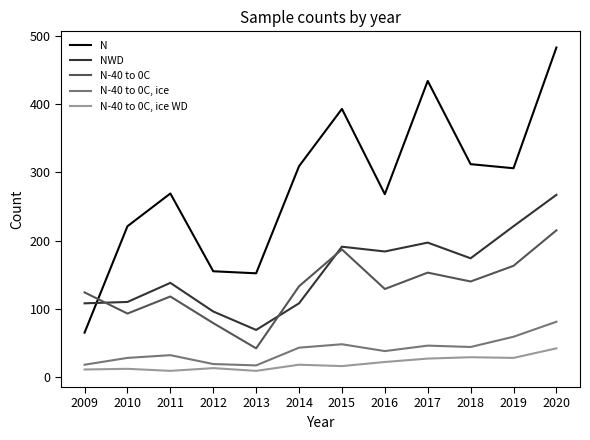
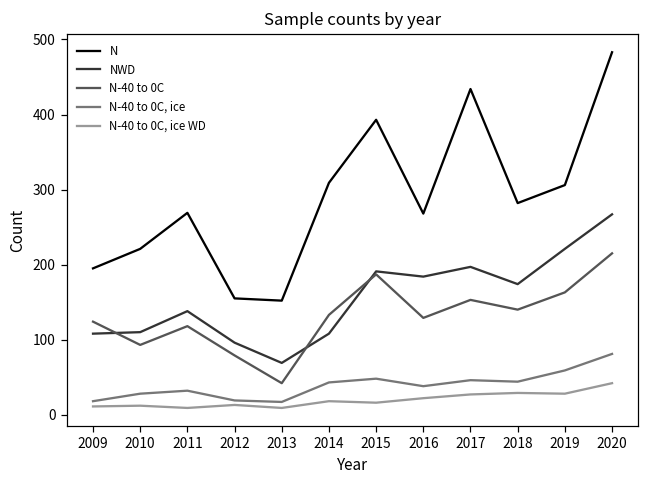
N, 2009: 70 -> 200
N, 2018: 310 -> 280
